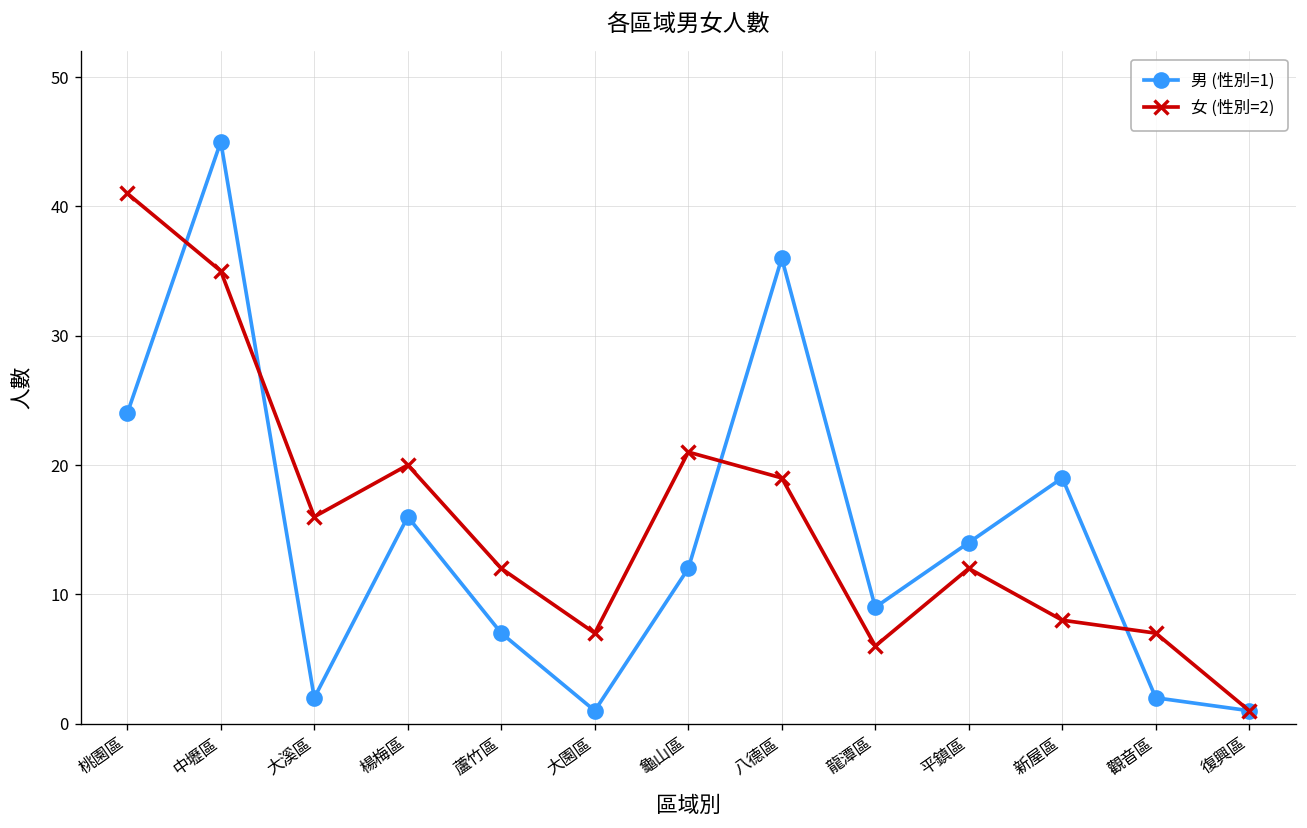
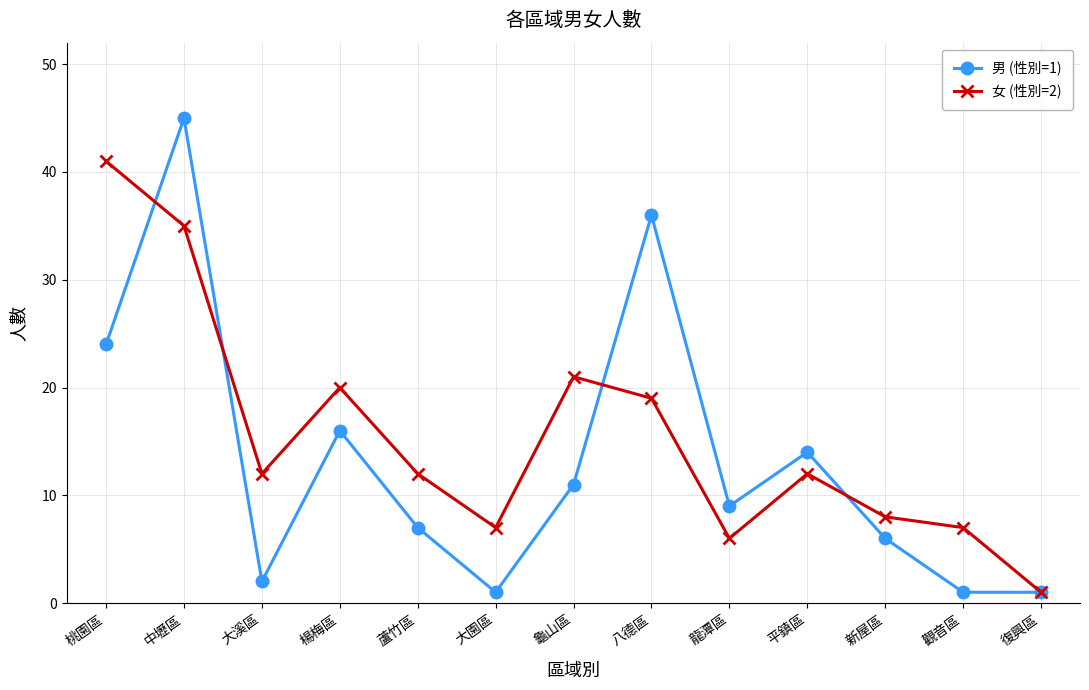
女 (性別=2), 大溪區: 16 -> 12
男 (性別=1), 龜山區: 12 -> 11
男 (性別=1), 新屋區: 19 -> 6
男 (性別=1), 觀音區: 2 -> 1
